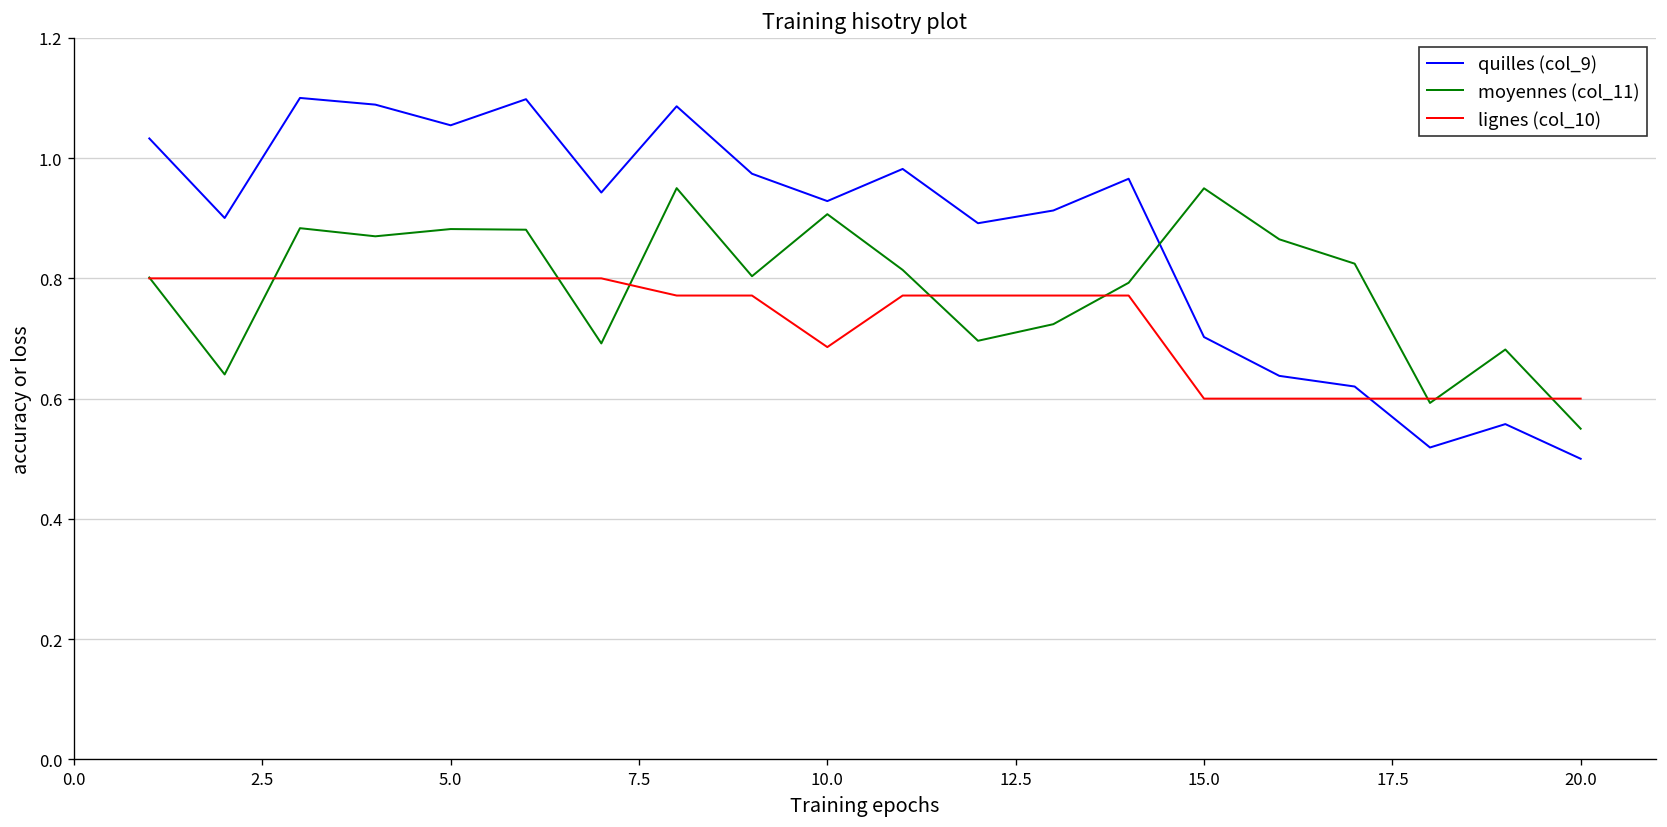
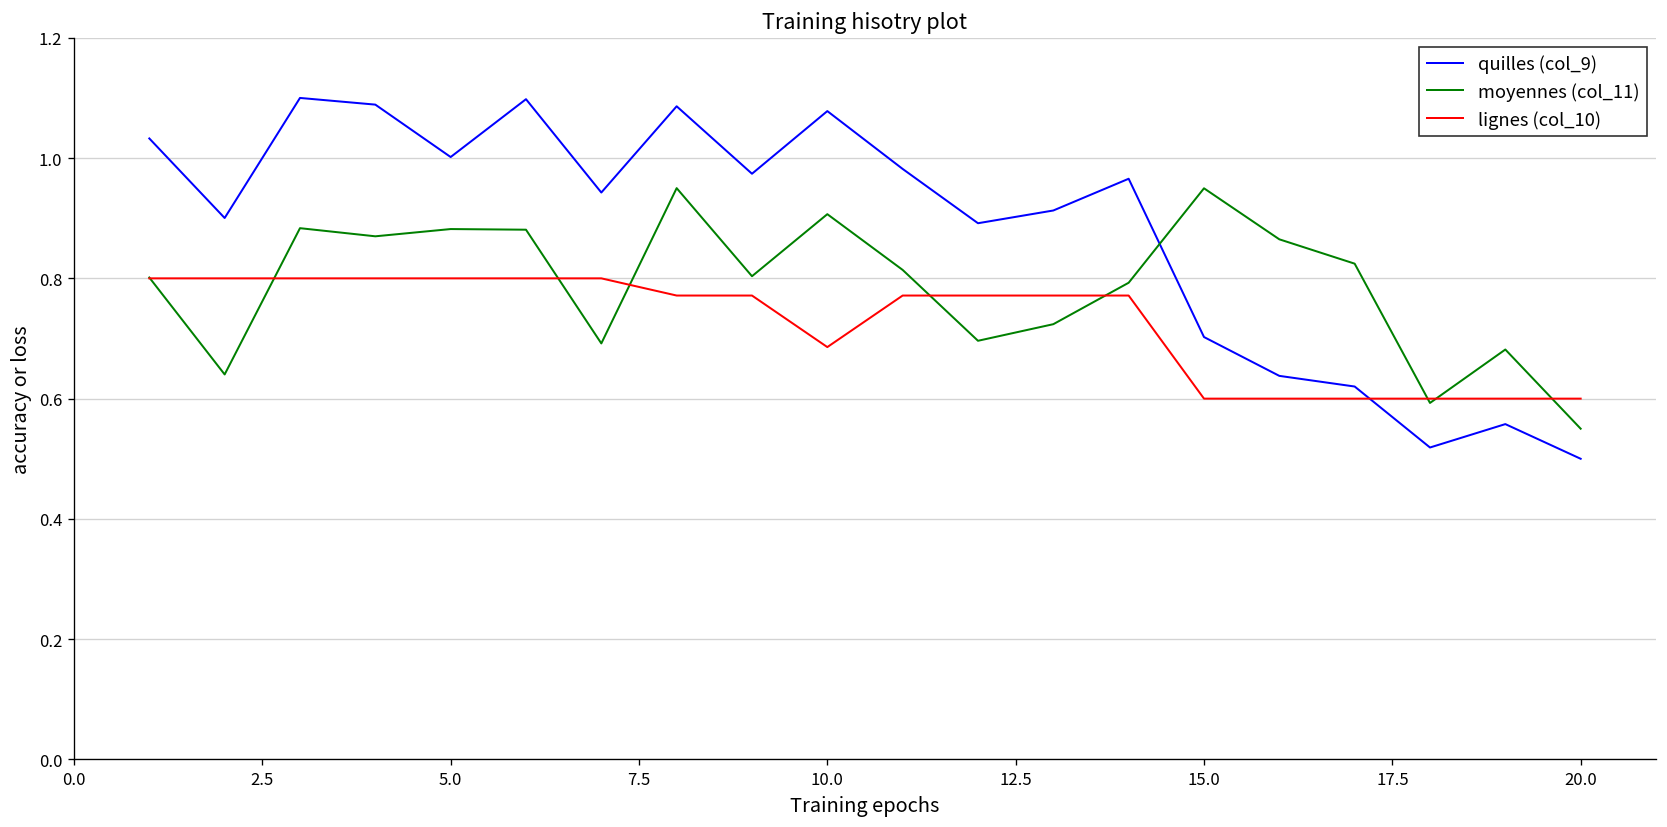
quilles (col_9), 5.0: 1.05 -> 1.00
quilles (col_9), 10.0: 0.93 -> 1.08
